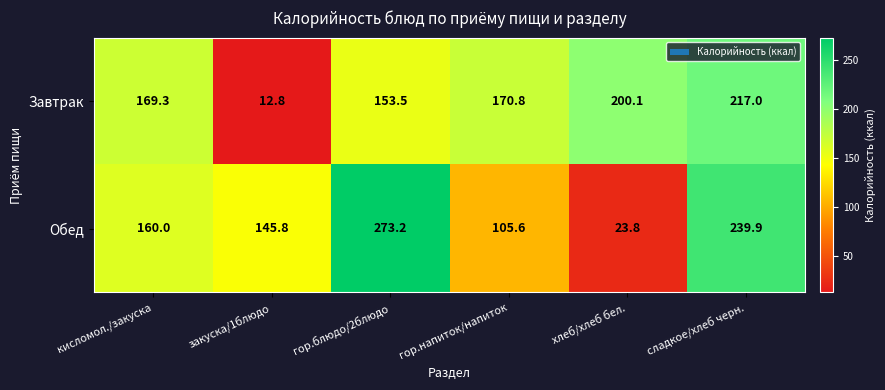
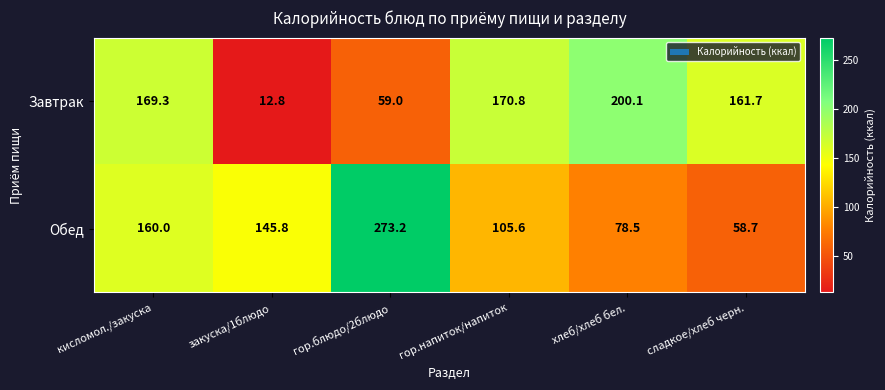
Завтрак, гор.блюдо/2блюдо: 153.5 -> 59.0
Завтрак, сладкое/хлеб черн.: 217.0 -> 161.7
Обед, хлеб/хлеб бел.: 23.8 -> 78.5
Обед, сладкое/хлеб черн.: 239.9 -> 58.7
